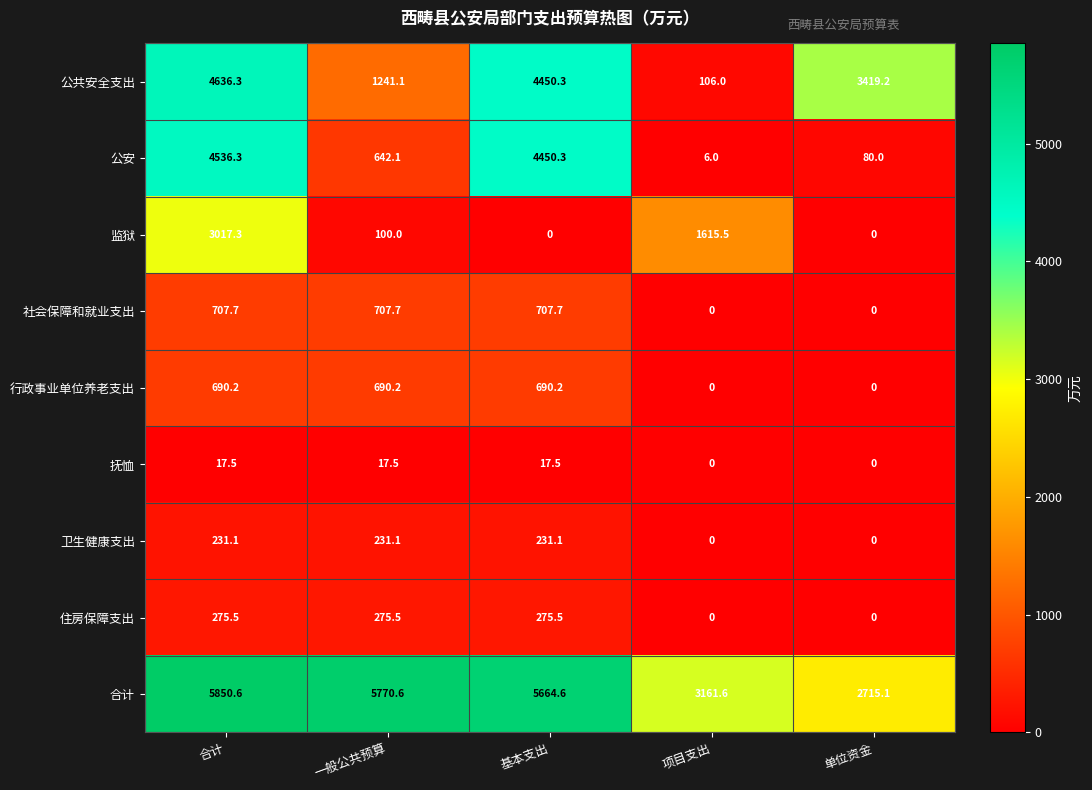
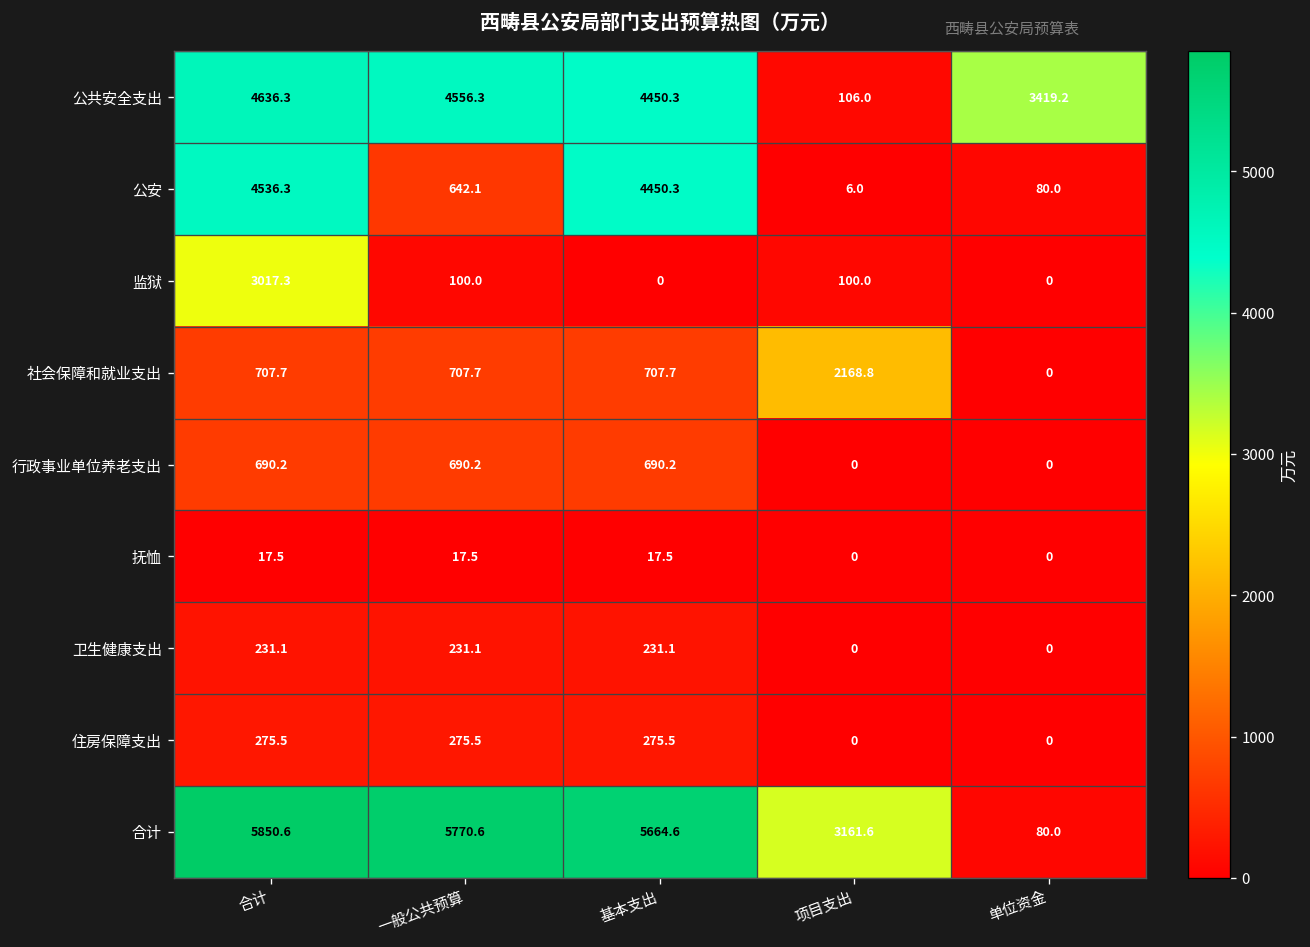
公共安全支出, 一般公共预算: 1241.1 -> 4556.3
监狱, 项目支出: 1615.5 -> 100.0
社会保障和就业支出, 项目支出: 0 -> 2168.8
合计, 单位资金: 2715.1 -> 80.0
